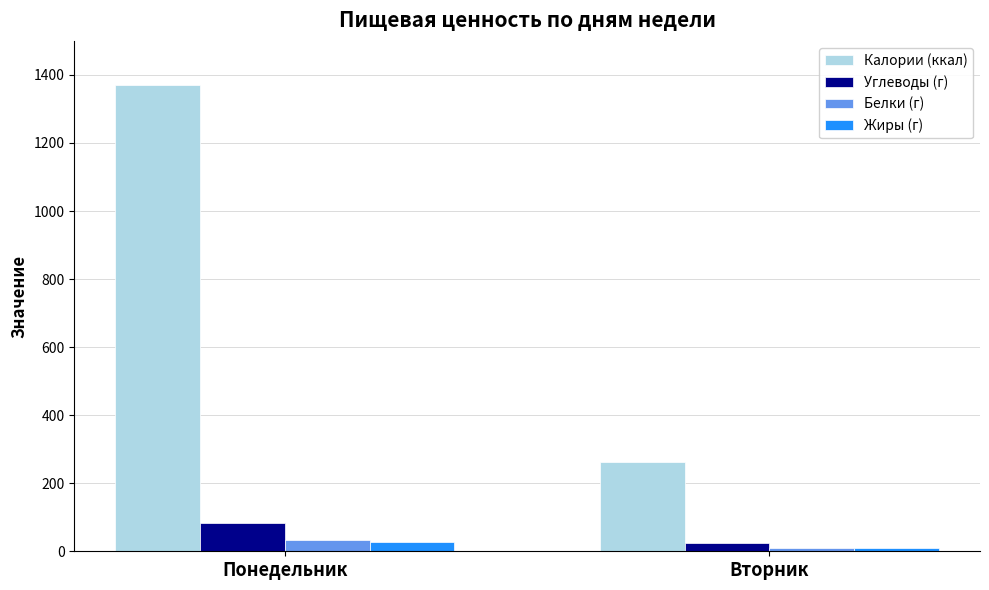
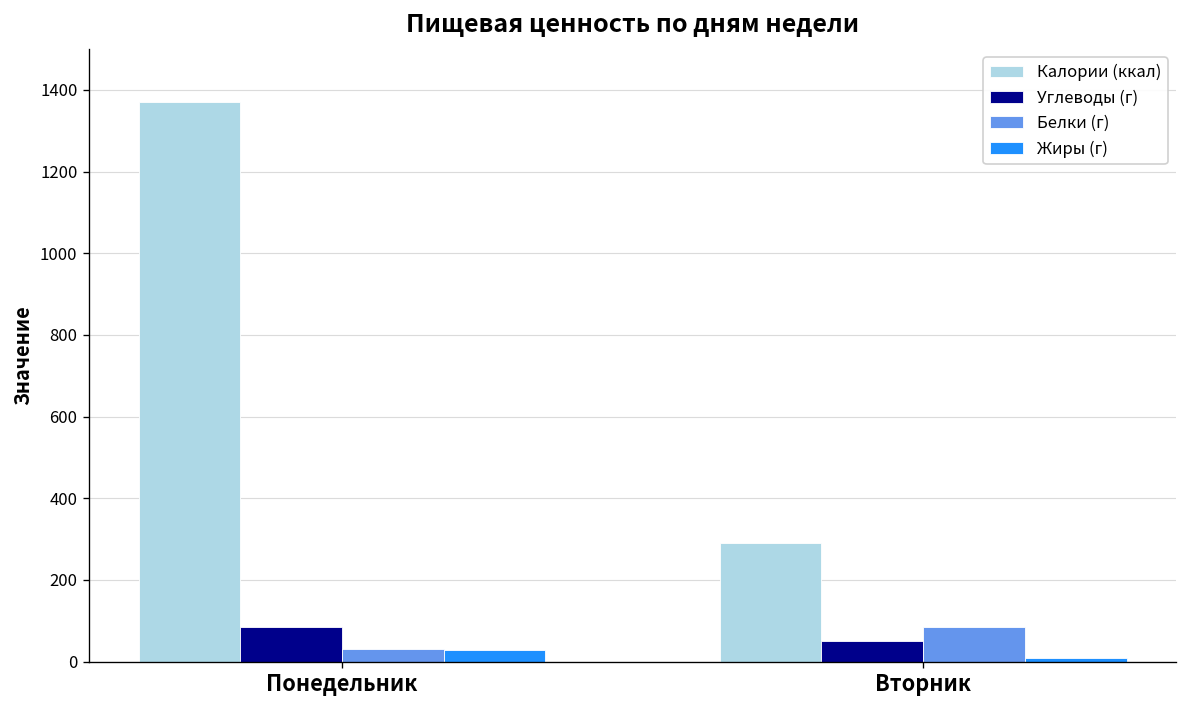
Калории (ккал), Вторник: 260 -> 290
Углеводы (г), Вторник: 20 -> 50
Белки (г), Вторник: 10 -> 80
